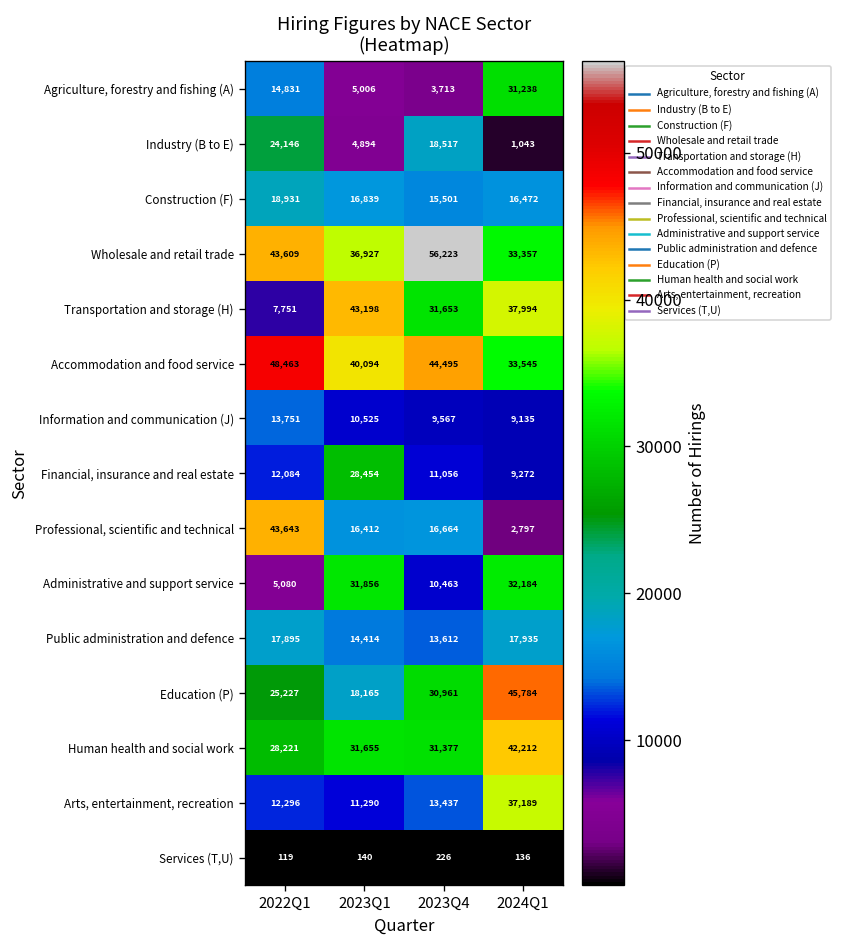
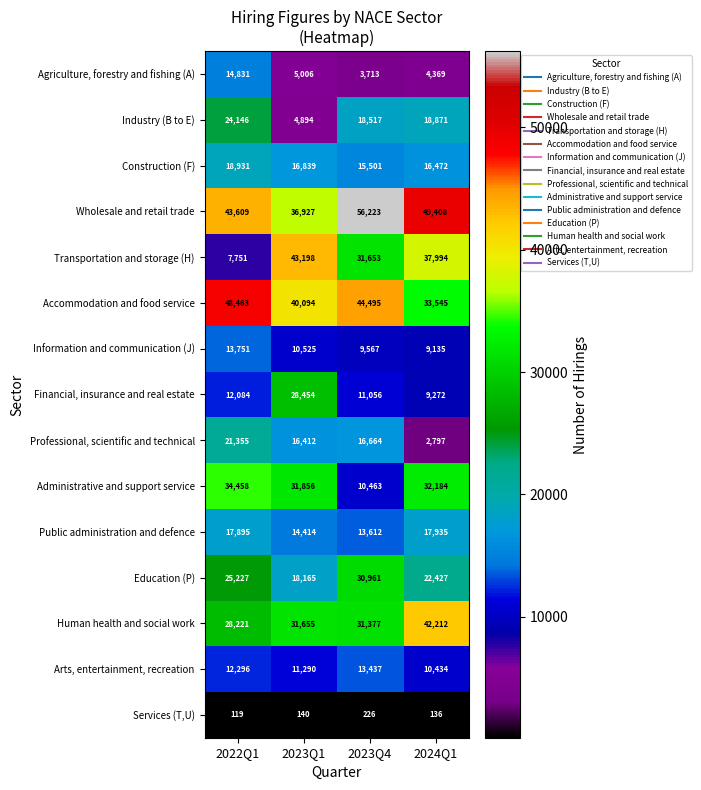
Agriculture, forestry and fishing (A), 2024Q1: 31,238 -> 4,369
Industry (B to E), 2024Q1: 1,043 -> 18,871
Wholesale and retail trade, 2024Q1: 33,357 -> 49,408
Professional, scientific and technical, 2022Q1: 43,643 -> 21,355
Administrative and support service, 2022Q1: 5,080 -> 34,458
Education (P), 2024Q1: 45,784 -> 22,427
Arts, entertainment, recreation, 2024Q1: 37,189 -> 10,434
